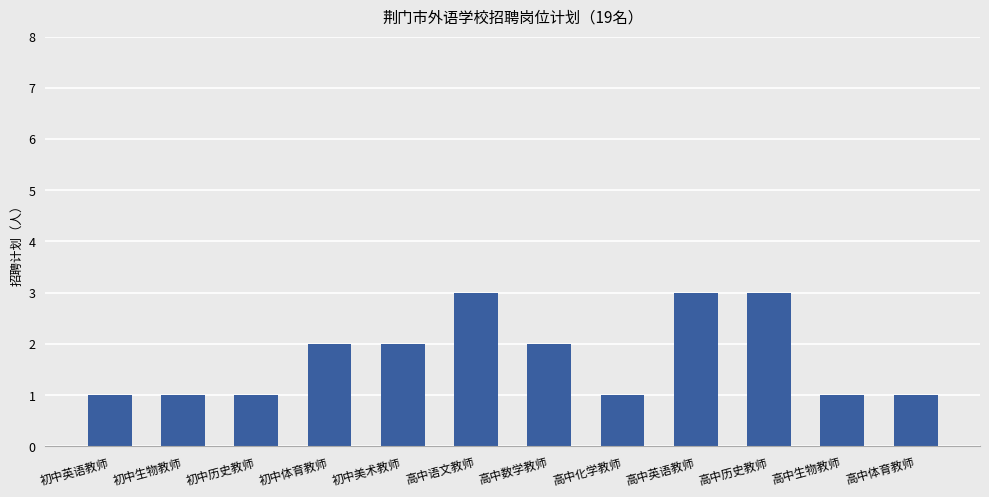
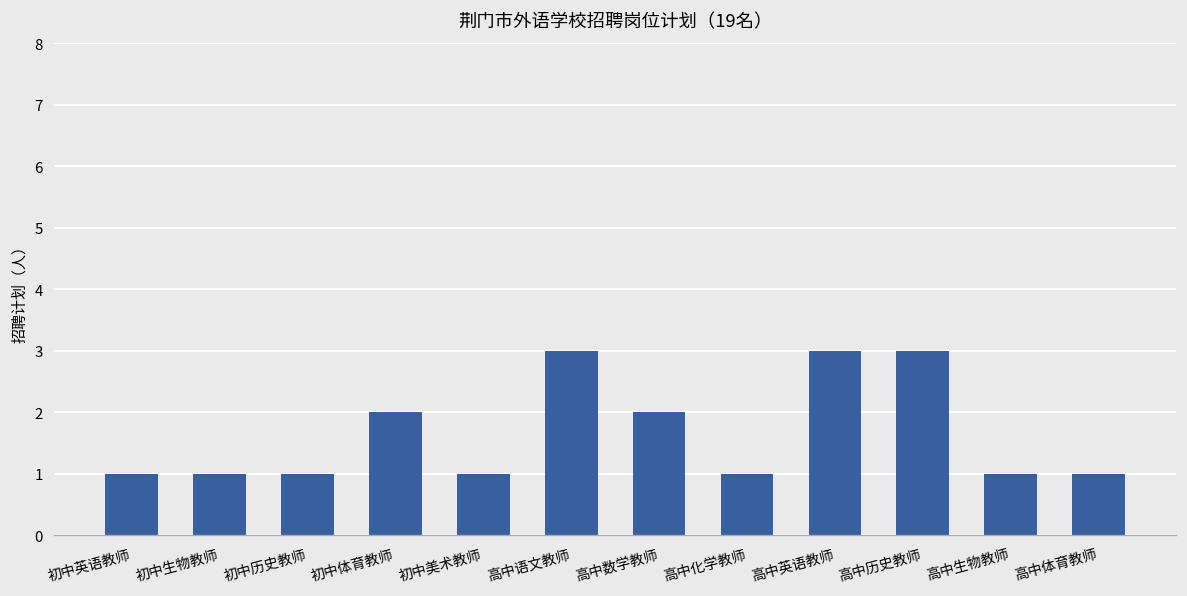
初中美术教师: 2 -> 1
